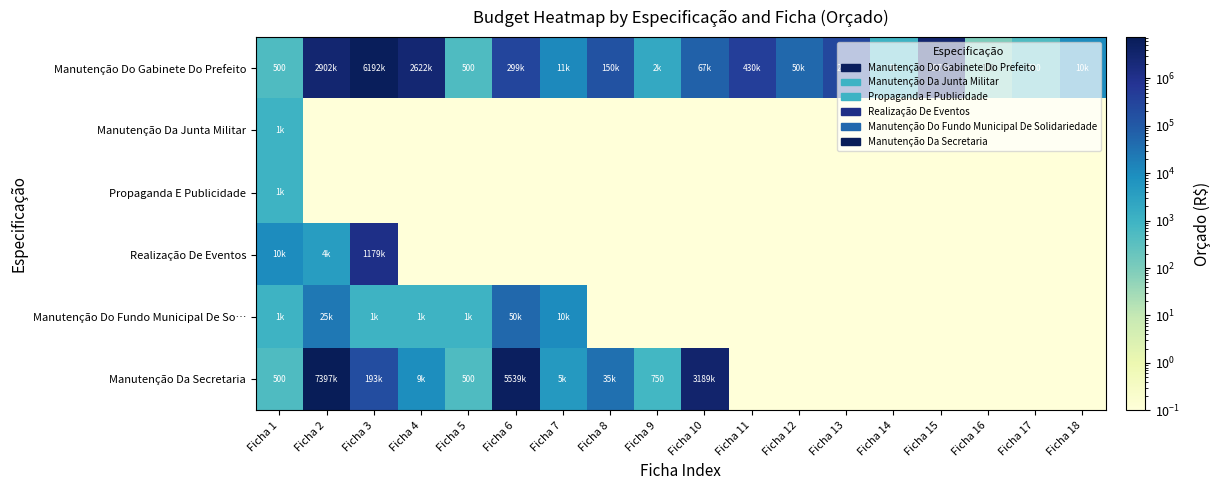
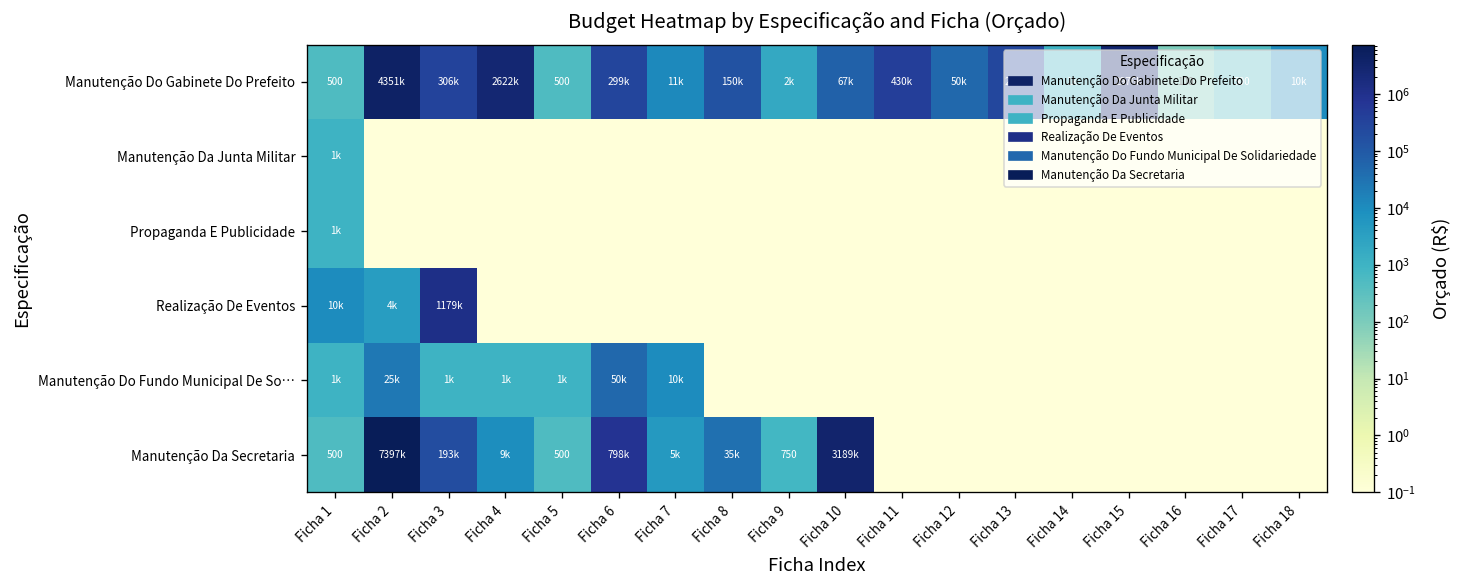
Manutenção Do Gabinete Do Prefeito, Ficha 2: 2902k -> 4351k
Manutenção Do Gabinete Do Prefeito, Ficha 3: 6192k -> 306k
Manutenção Da Secretaria, Ficha 6: 5539k -> 798k
